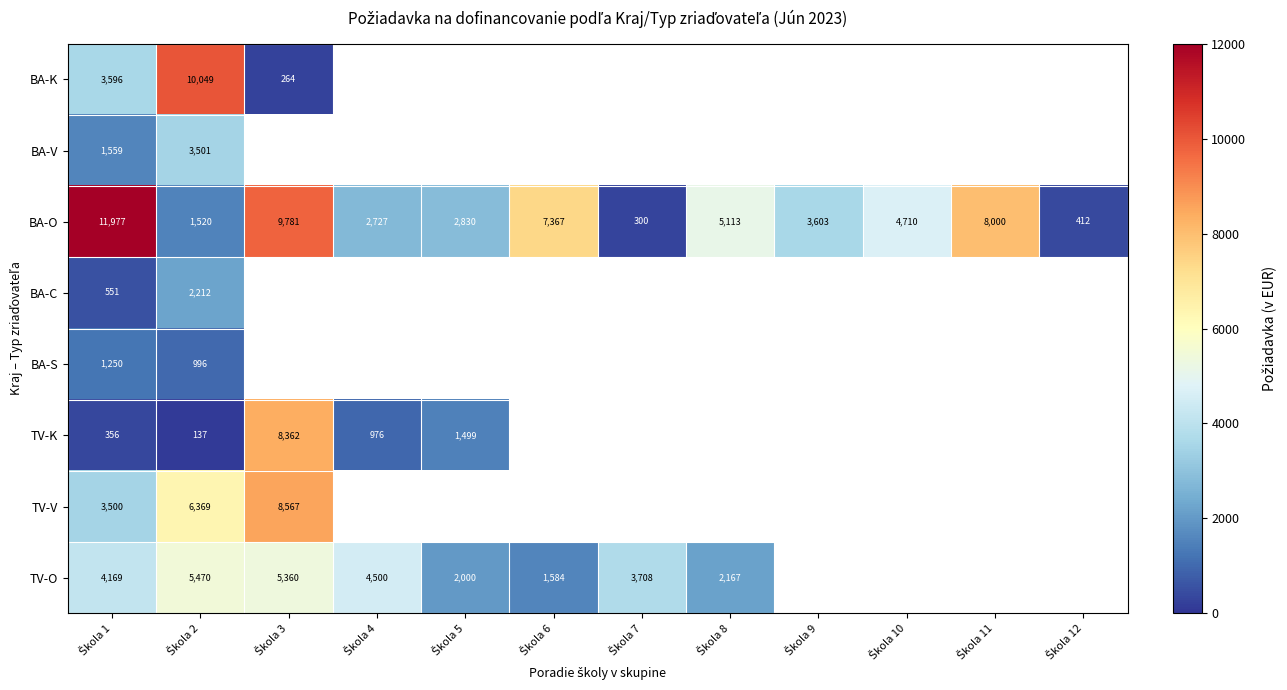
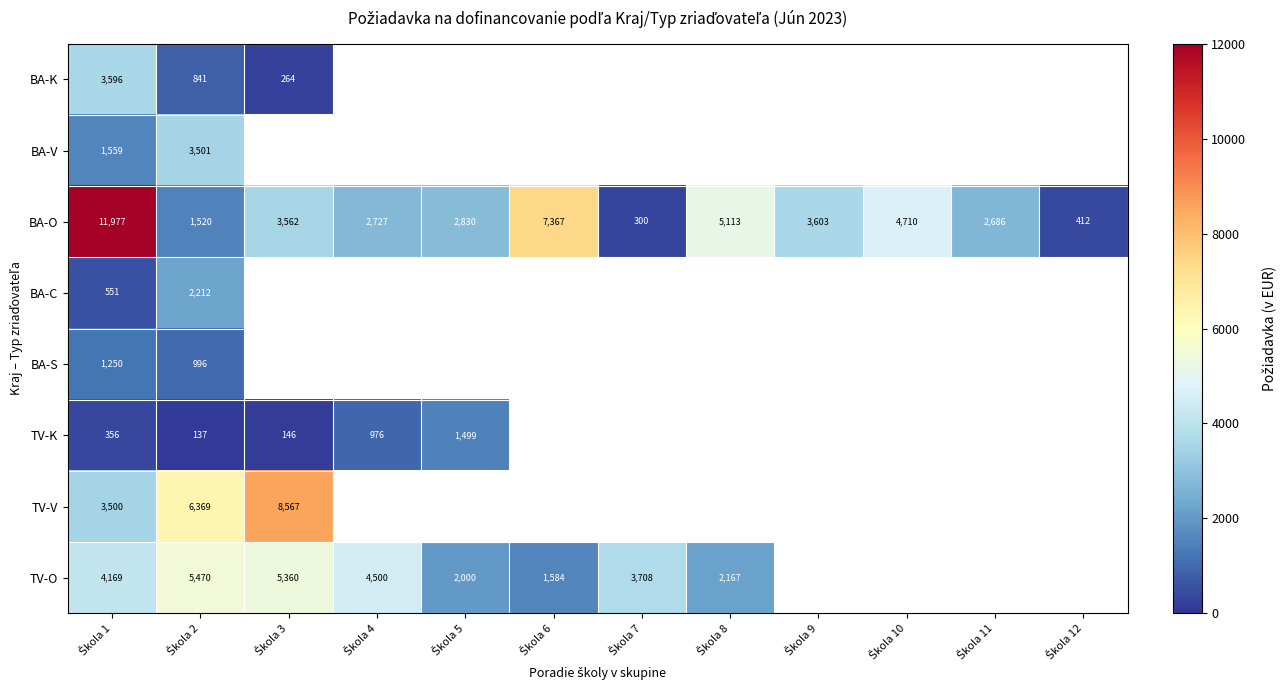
BA-K, Škola 2: 10,049 -> 841
BA-O, Škola 3: 9,781 -> 3,562
BA-O, Škola 11: 8,000 -> 2,686
TV-K, Škola 3: 8,362 -> 146
